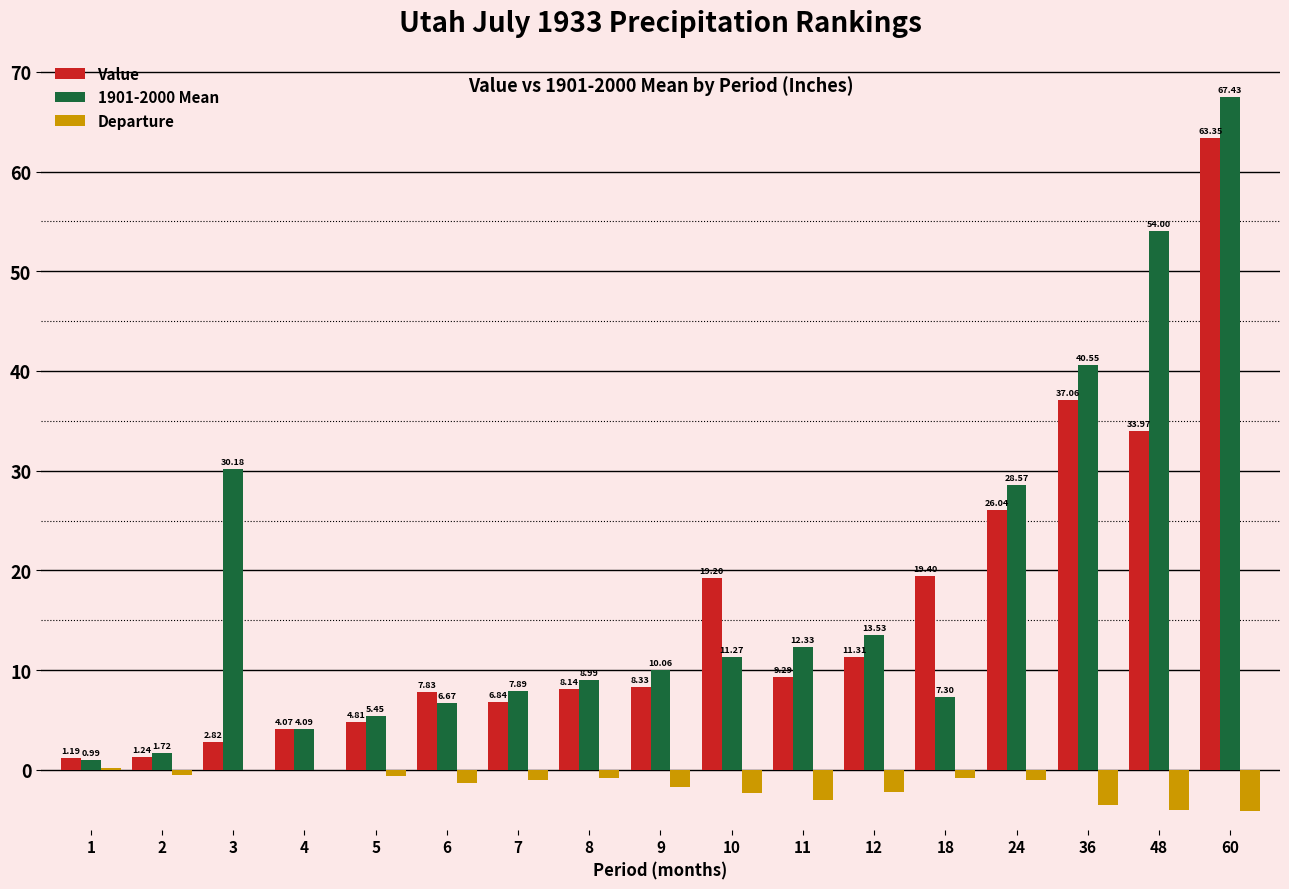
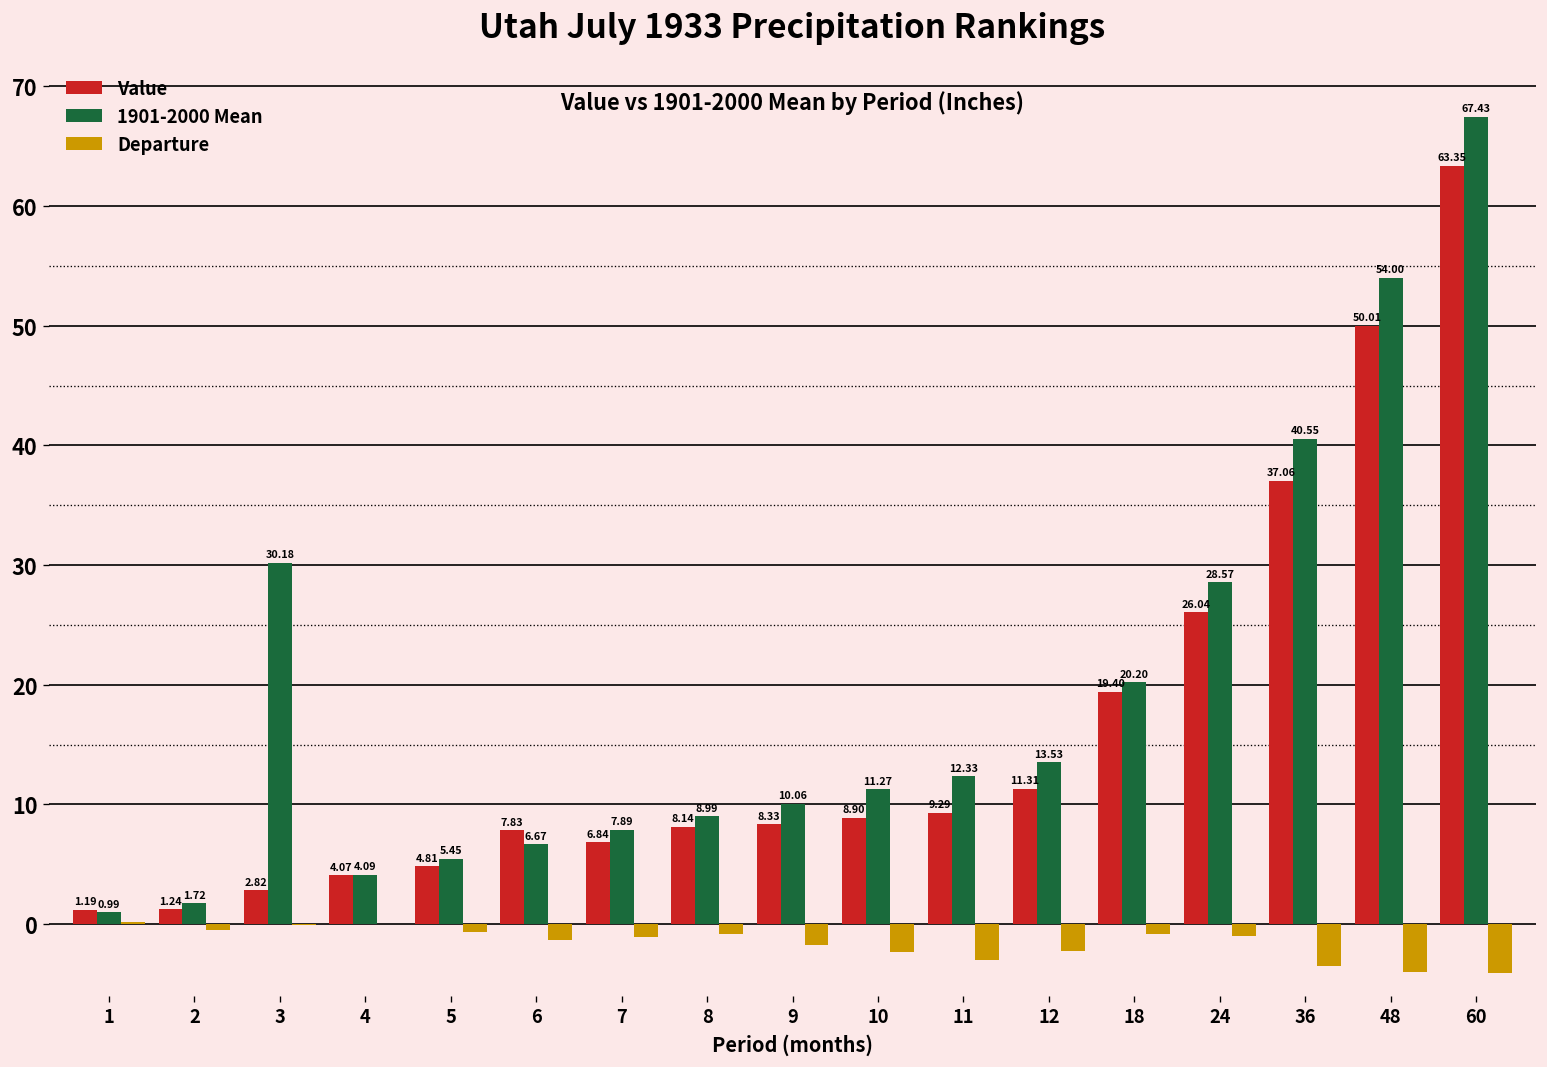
Value, 10: 19.20 -> 8.90
1901-2000 Mean, 18: 7.30 -> 20.20
Value, 48: 33.97 -> 50.01
